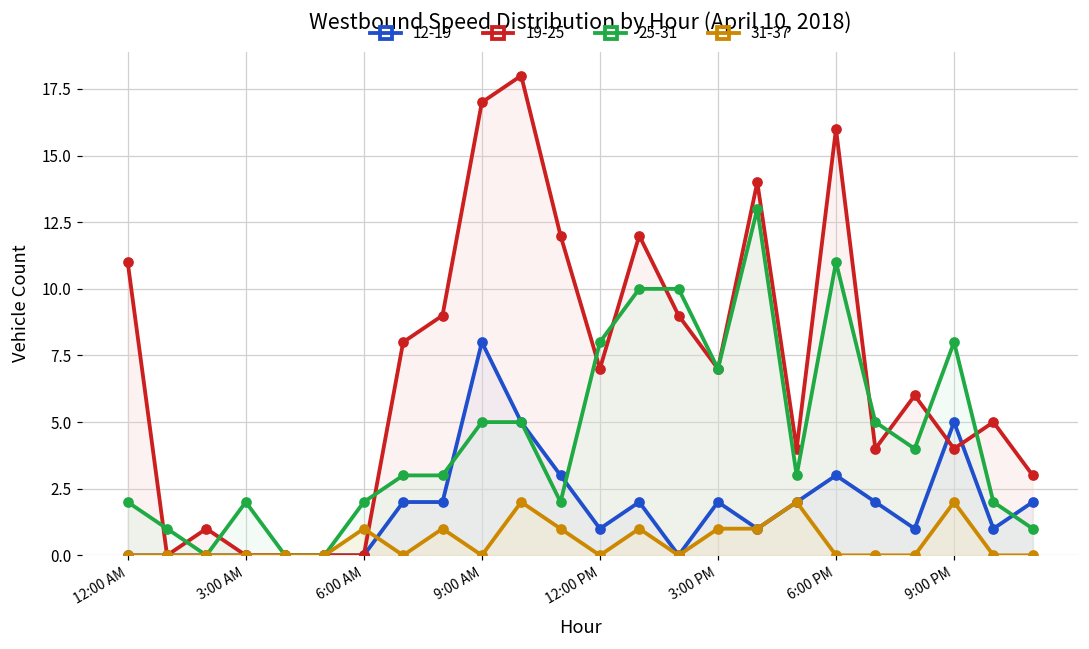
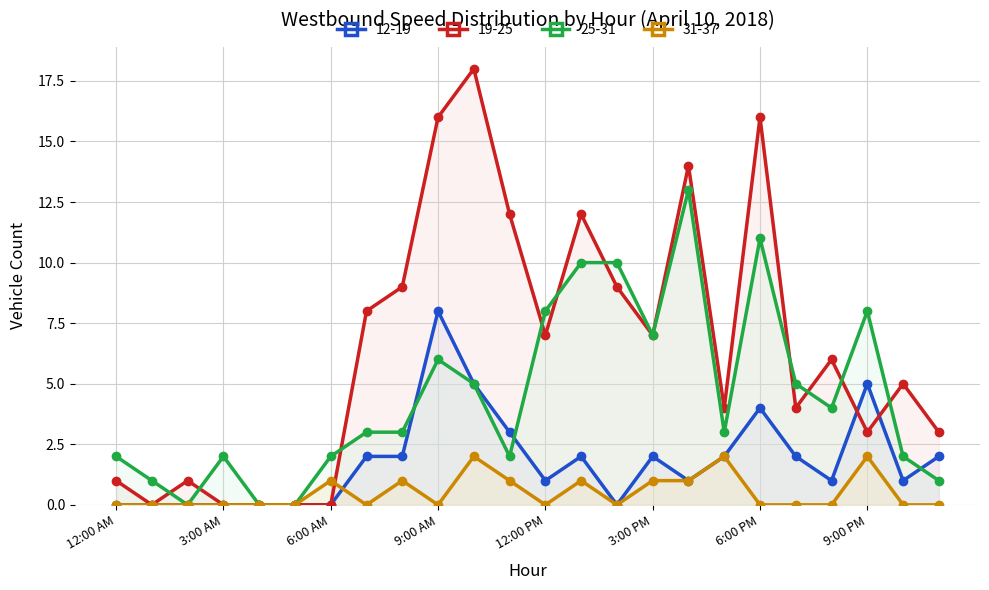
19-25, 12:00 AM: 11 -> 1
19-25, 9:00 AM: 17 -> 16
25-31, 9:00 AM: 5 -> 6
12-19, 6:00 PM: 3 -> 4
19-25, 9:00 PM: 4 -> 3
